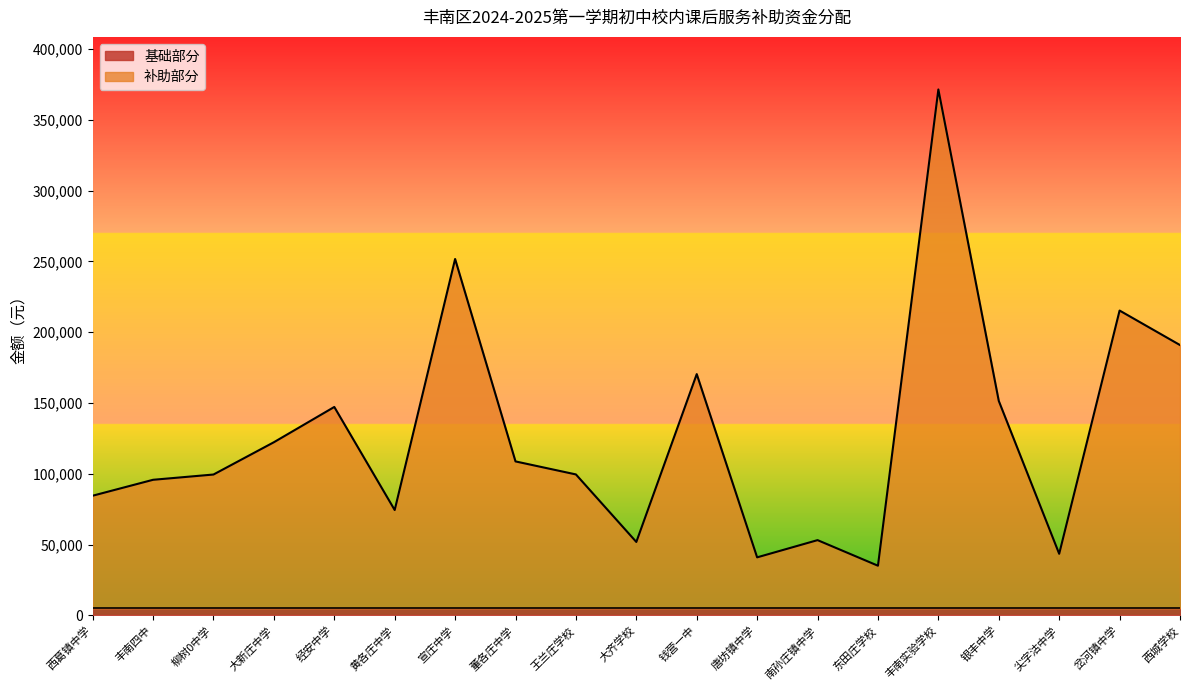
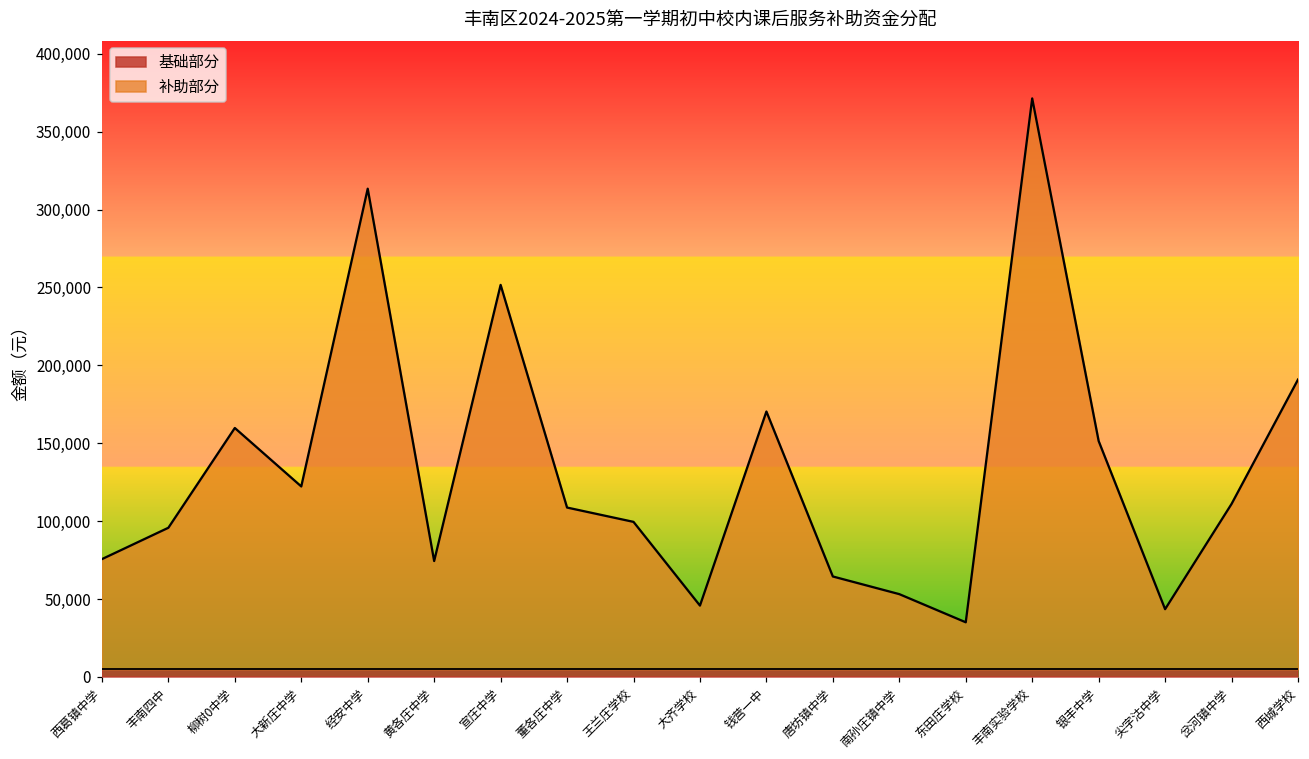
补助部分, 西葛镇中学: 84,000 -> 76,000
补助部分, 柳树0中学: 99,000 -> 160,000
补助部分, 经安中学: 147,000 -> 313,000
补助部分, 大齐学校: 52,000 -> 46,000
补助部分, 唐坊镇中学: 41,000 -> 64,000
补助部分, 岔河镇中学: 215,000 -> 111,000
